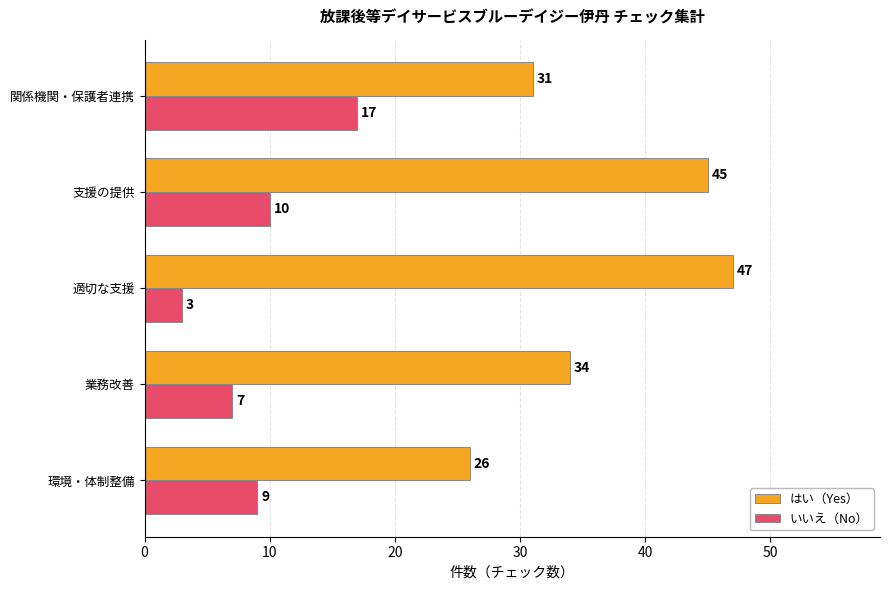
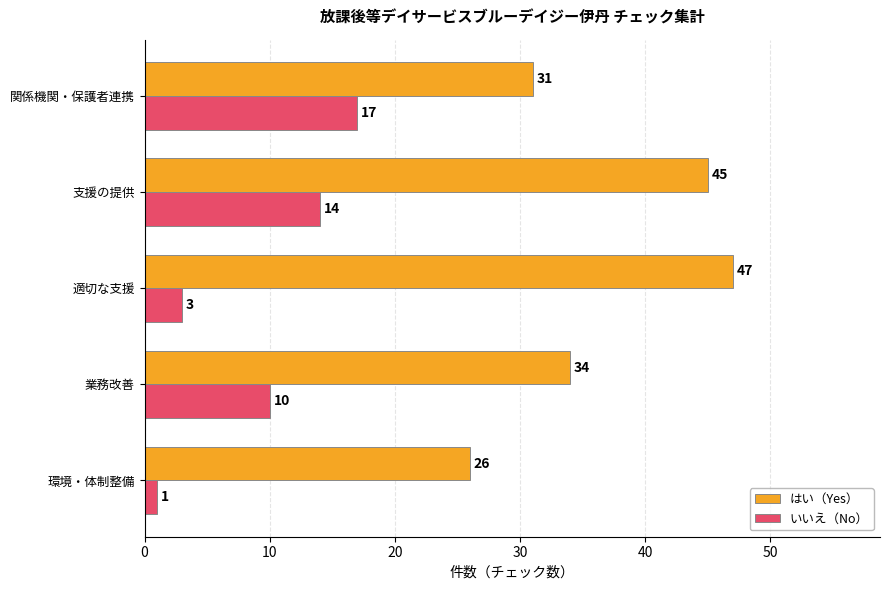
いいえ（No）, 支援の提供: 10 -> 14
いいえ（No）, 業務改善: 7 -> 10
いいえ（No）, 環境・体制整備: 9 -> 1
